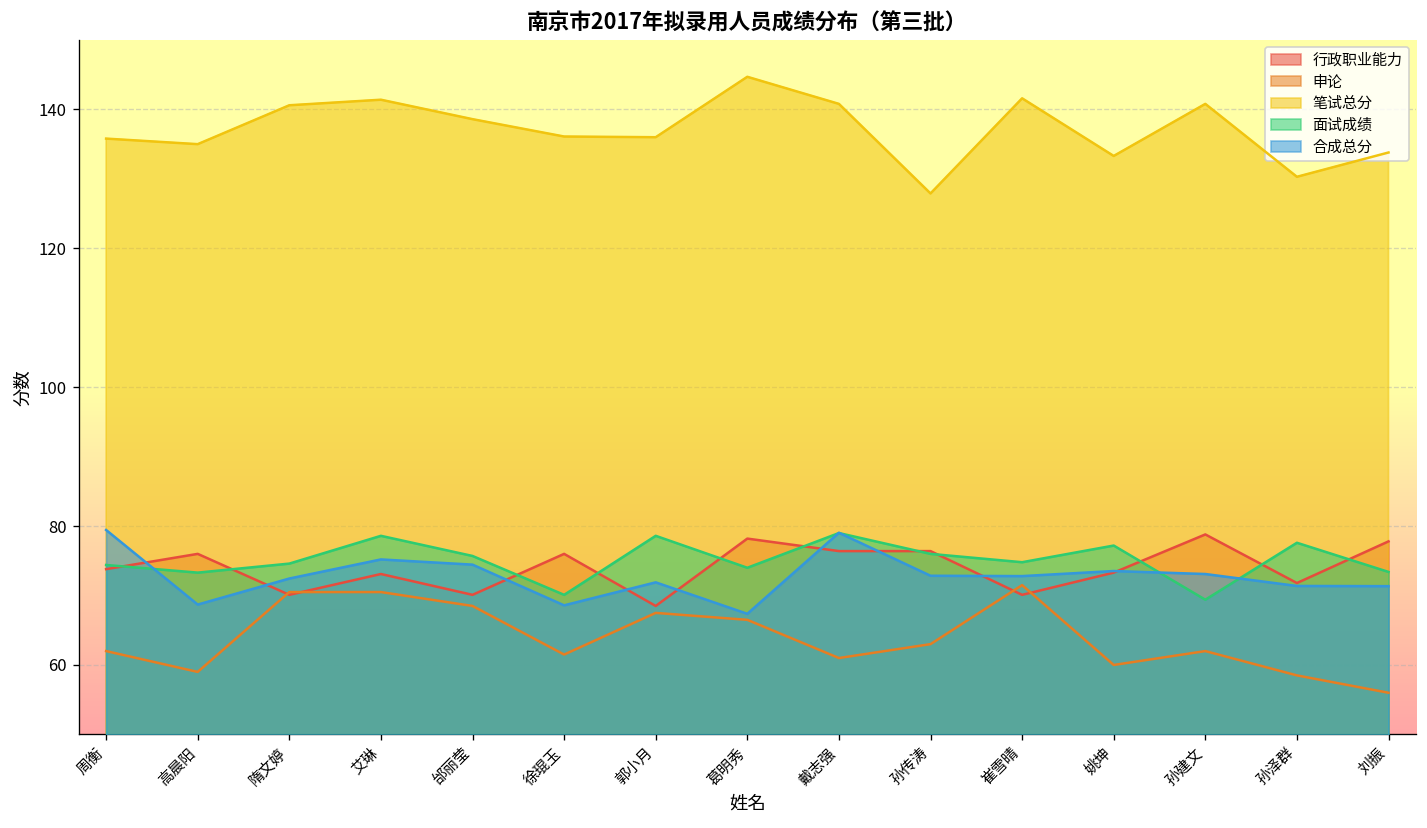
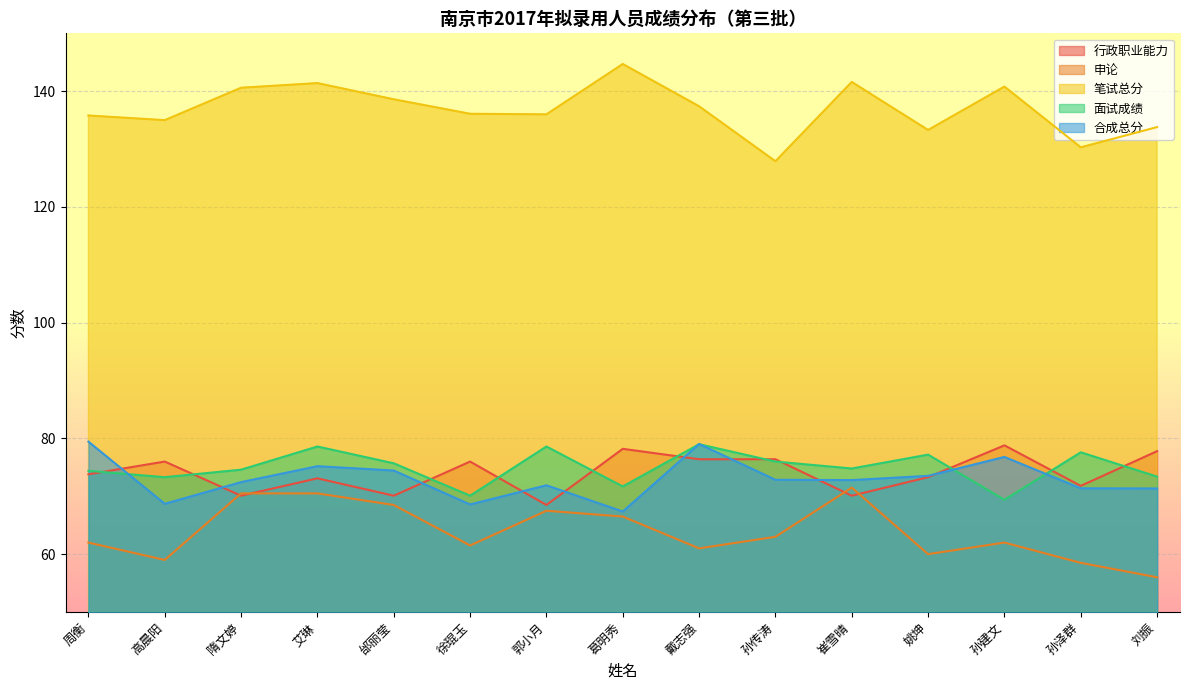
面试成绩, 葛明秀: 74 -> 72
笔试总分, 戴志强: 141 -> 137
合成总分, 孙建文: 73 -> 77
